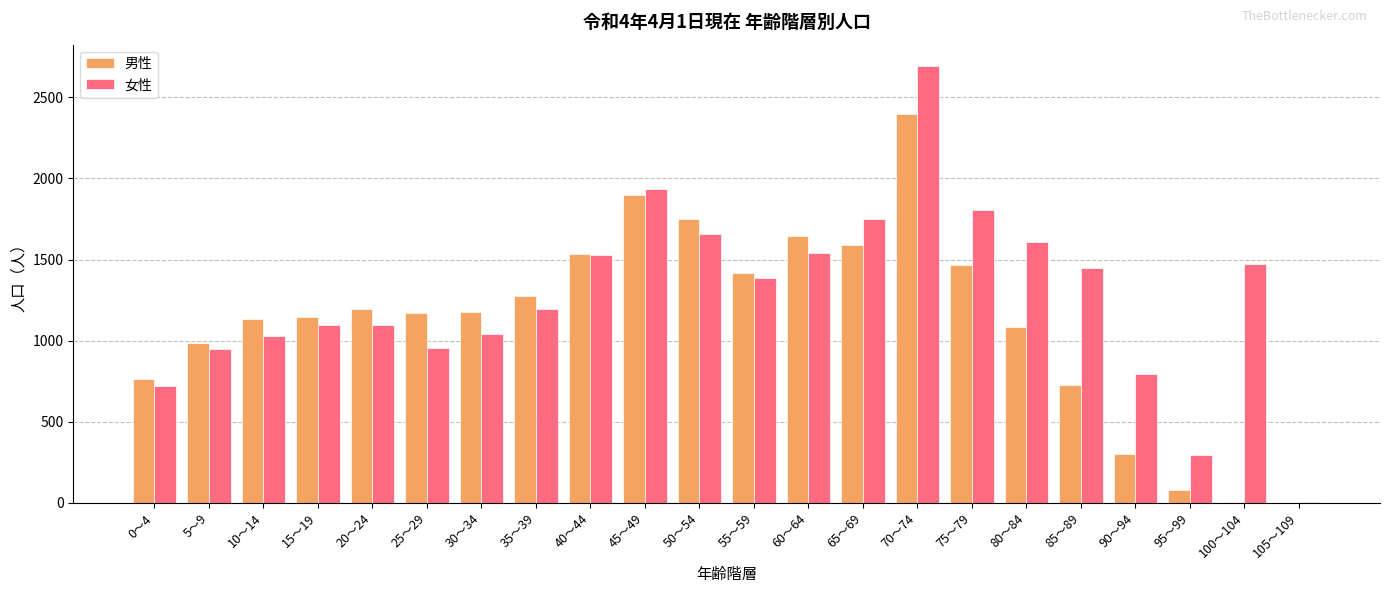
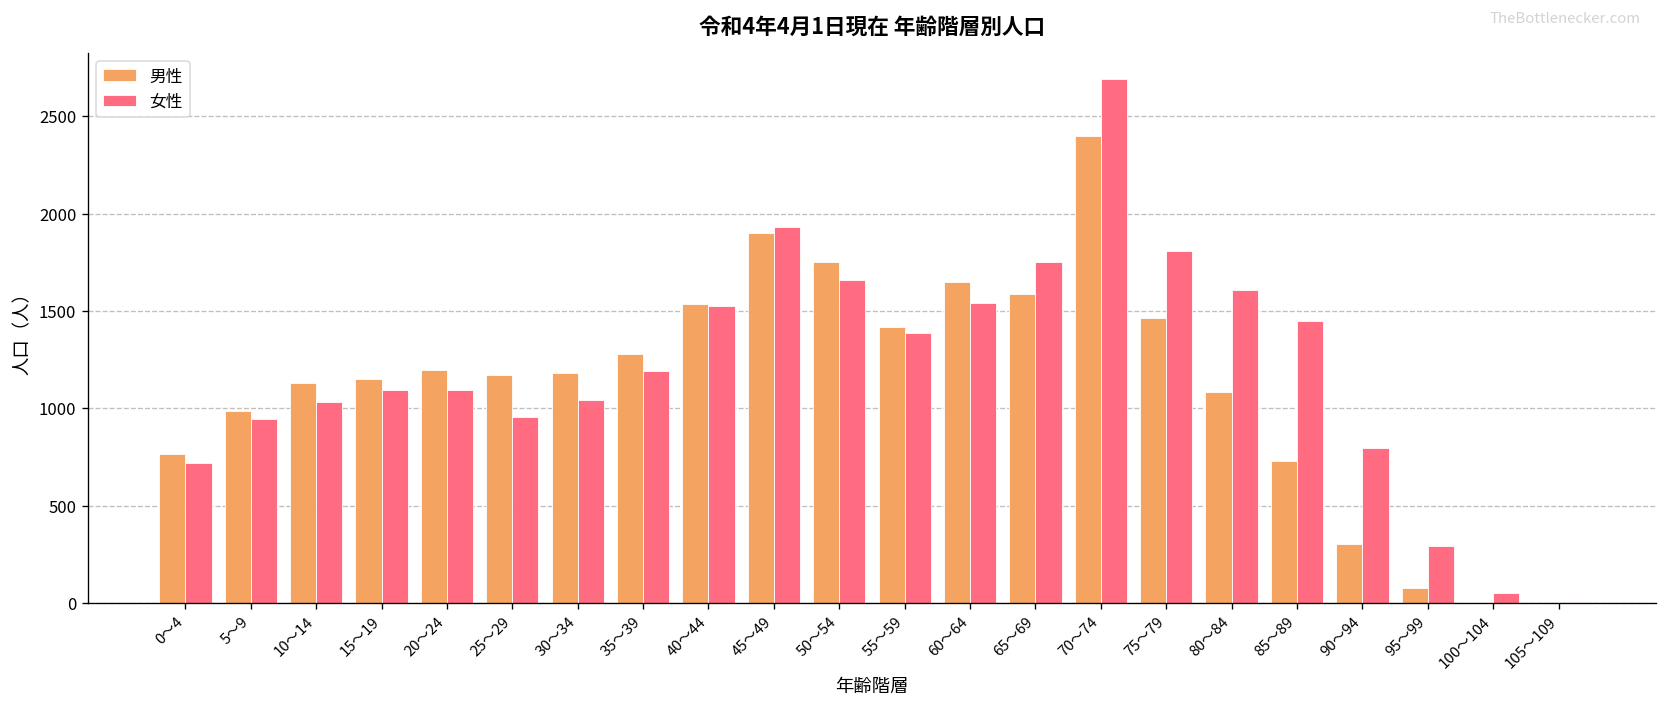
女性, 100～104: 1470 -> 50
